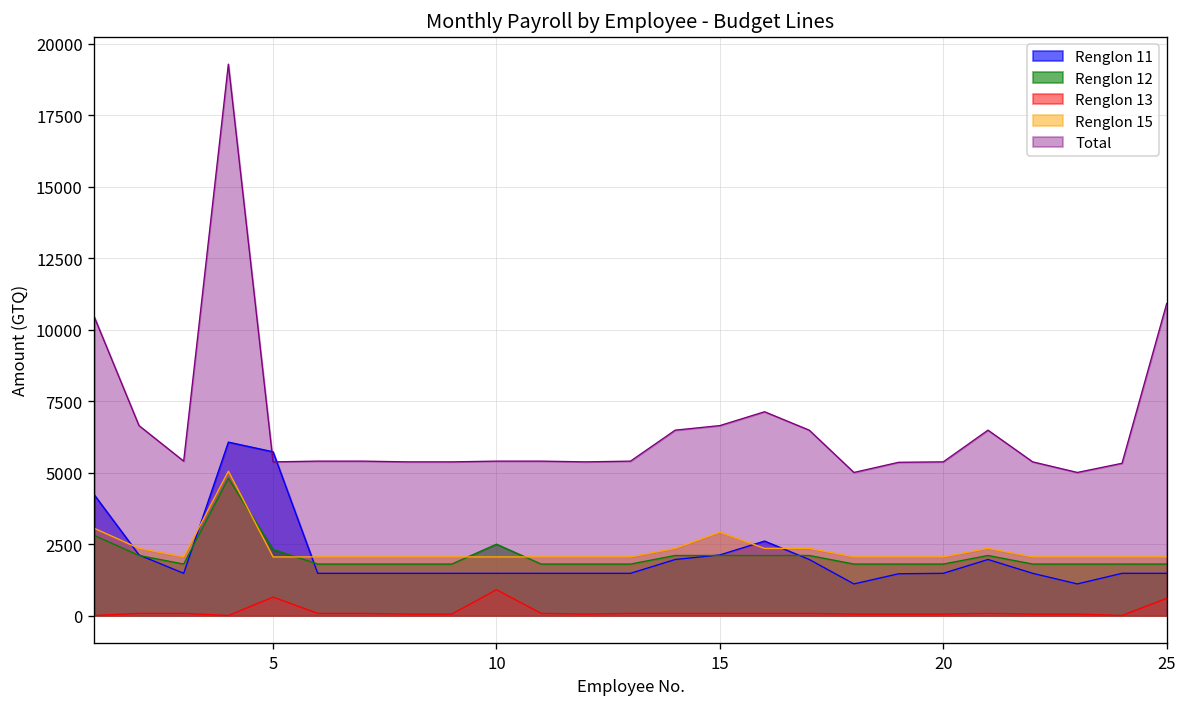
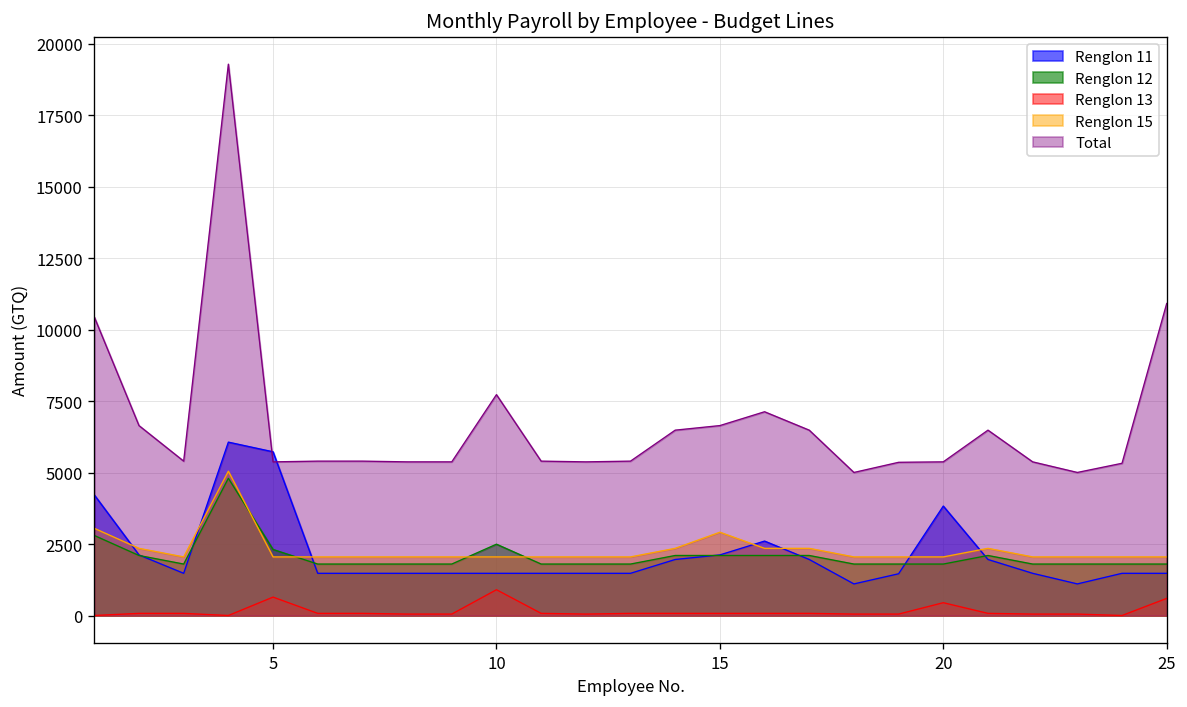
Total, 10: 5400 -> 7700
Renglon 11, 20: 1500 -> 3800
Renglon 13, 20: 100 -> 400
